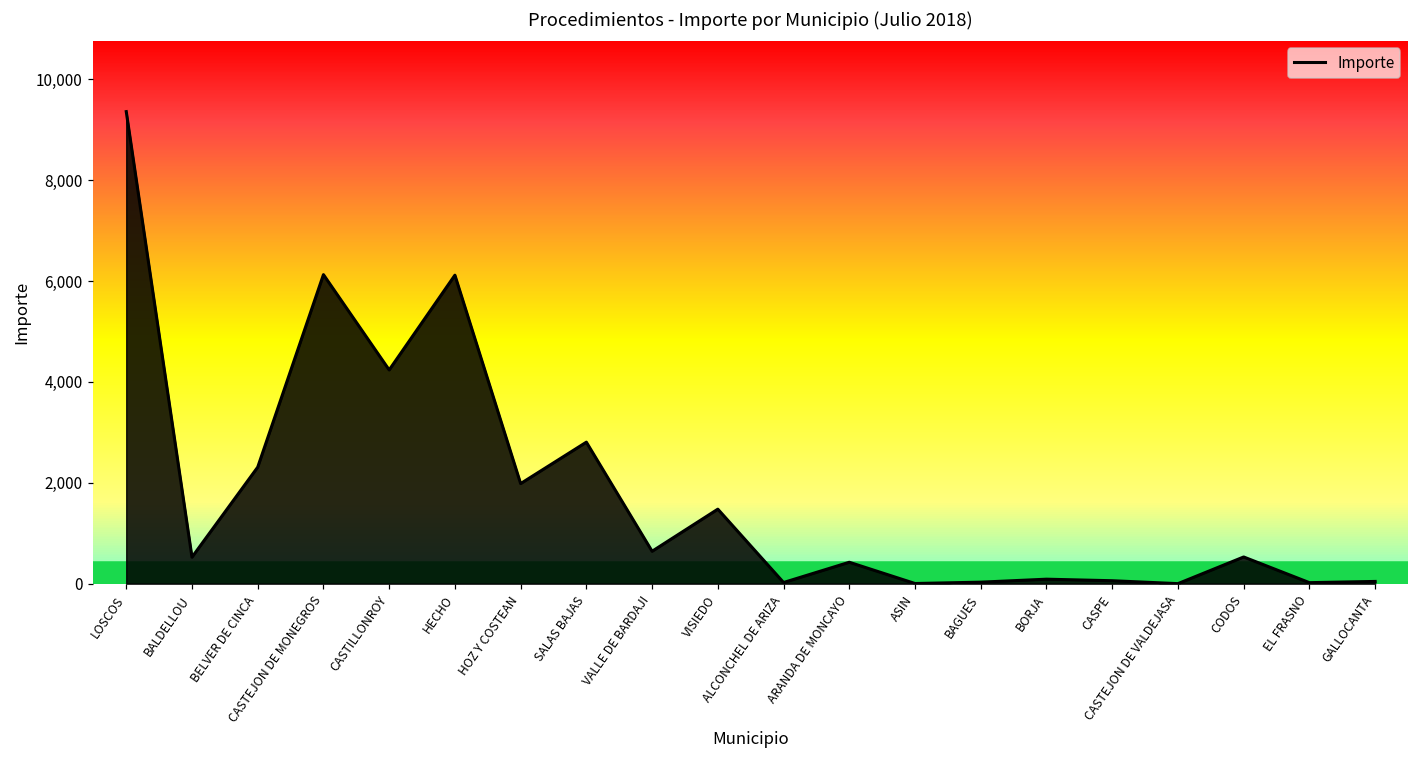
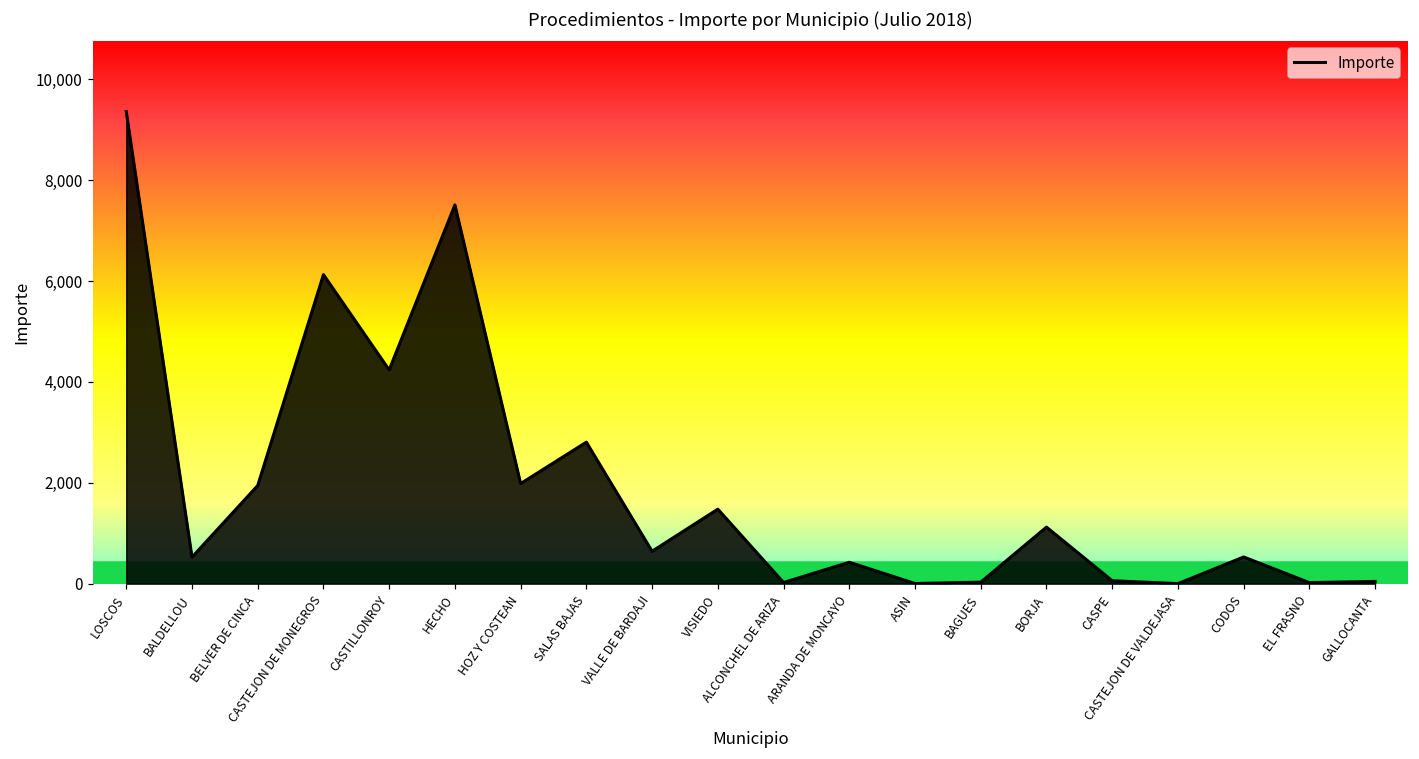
BELVER DE CINCA: 2,300 -> 1,900
HECHO: 6,100 -> 7,500
BORJA: 100 -> 1,100
